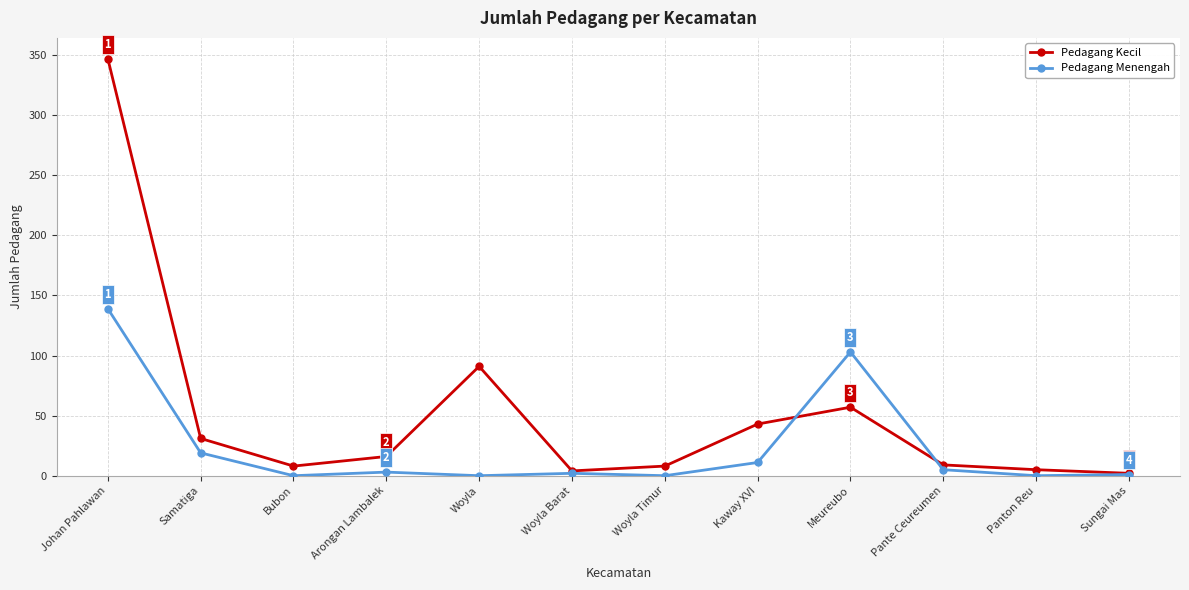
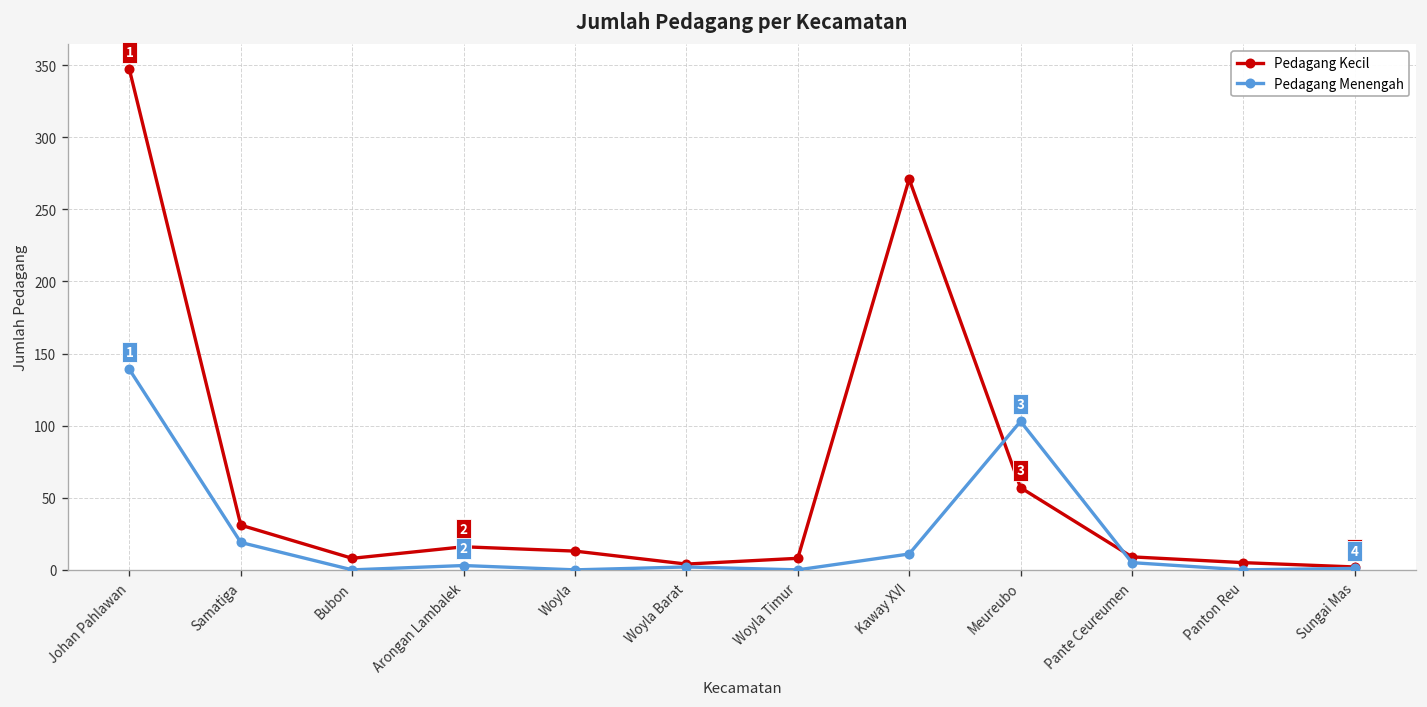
Pedagang Kecil, Woyla: 91 -> 13
Pedagang Kecil, Kaway XVI: 43 -> 271
